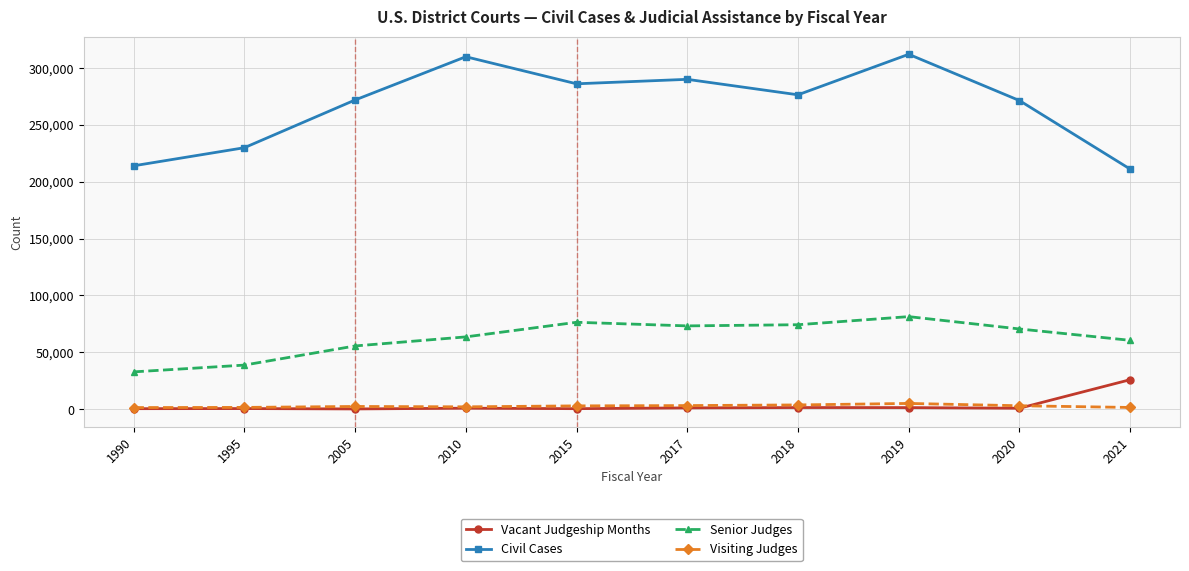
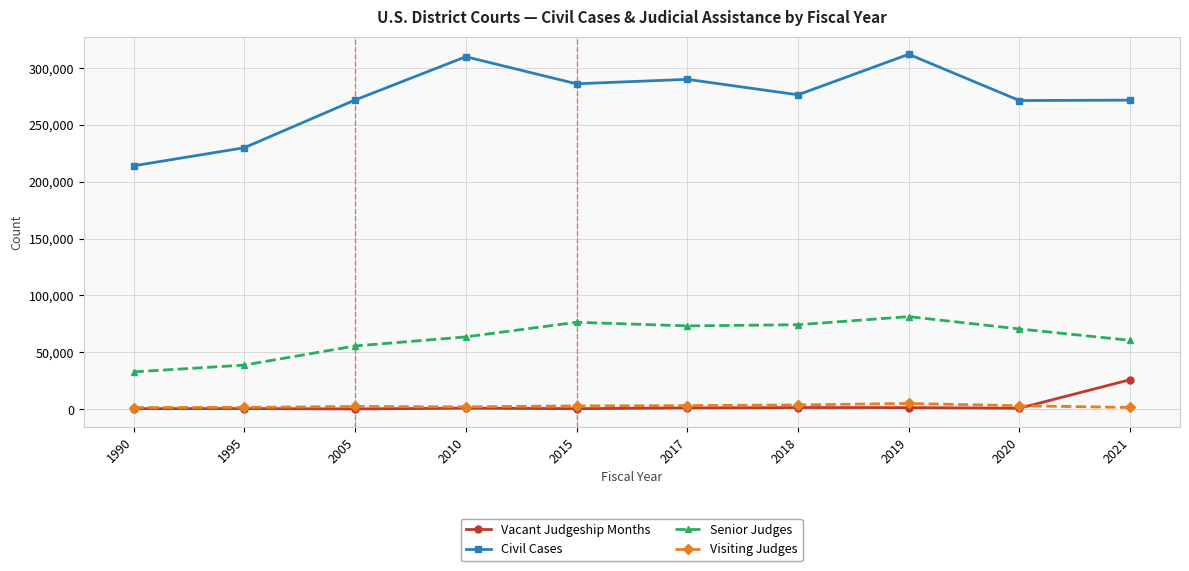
Civil Cases, 2021: 211,000 -> 272,000
